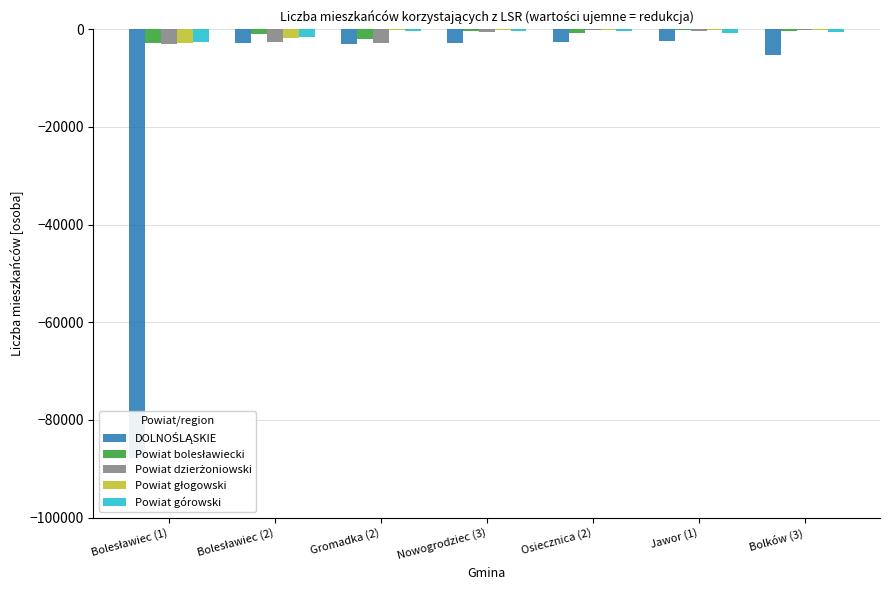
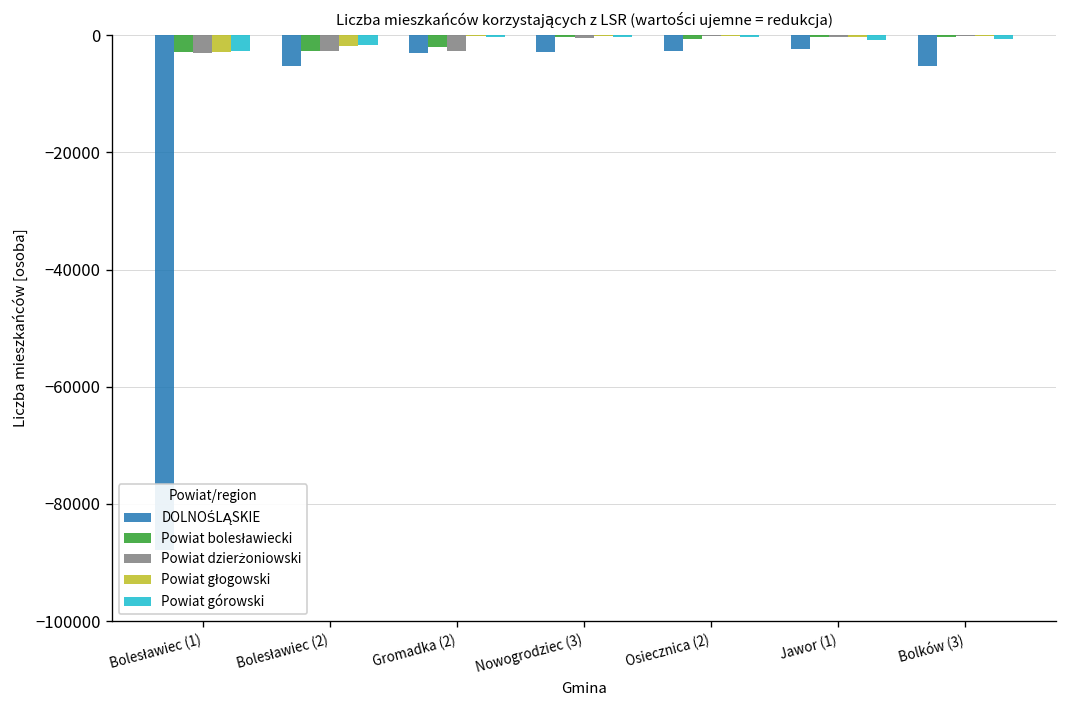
DOLNOŚLĄSKIE, Bolesławiec (2): -3000 -> -5000
Powiat bolesławiecki, Bolesławiec (2): -1000 -> -3000
